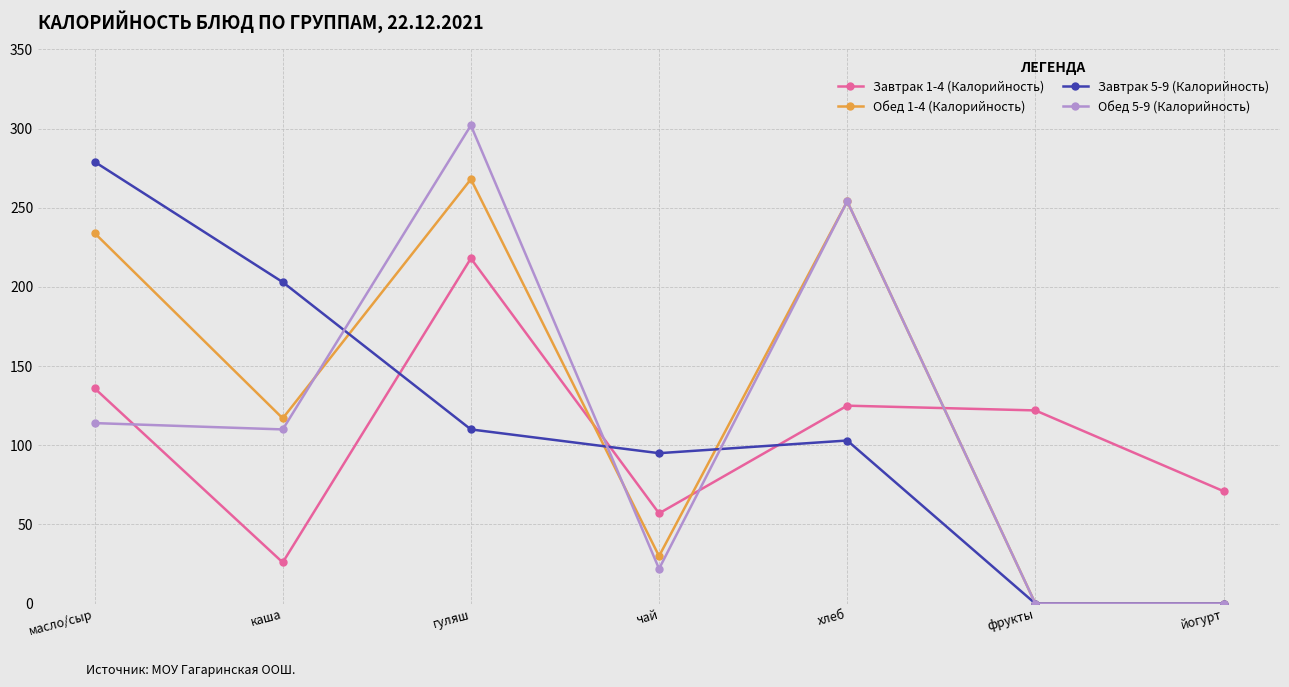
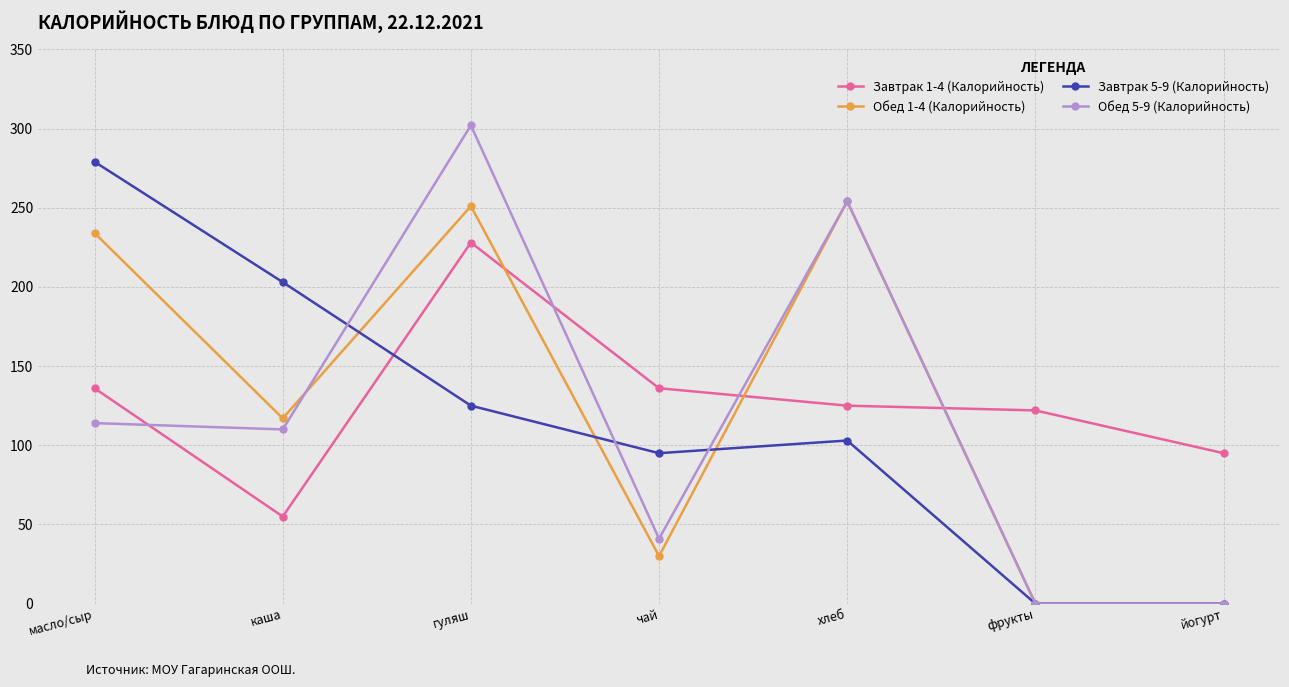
Завтрак 1-4 (Калорийность), каша: 26 -> 55
Завтрак 1-4 (Калорийность), гуляш: 218 -> 228
Обед 1-4 (Калорийность), гуляш: 268 -> 251
Завтрак 5-9 (Калорийность), гуляш: 110 -> 125
Завтрак 1-4 (Калорийность), чай: 57 -> 136
Обед 5-9 (Калорийность), чай: 22 -> 41
Завтрак 1-4 (Калорийность), йогурт: 71 -> 95
